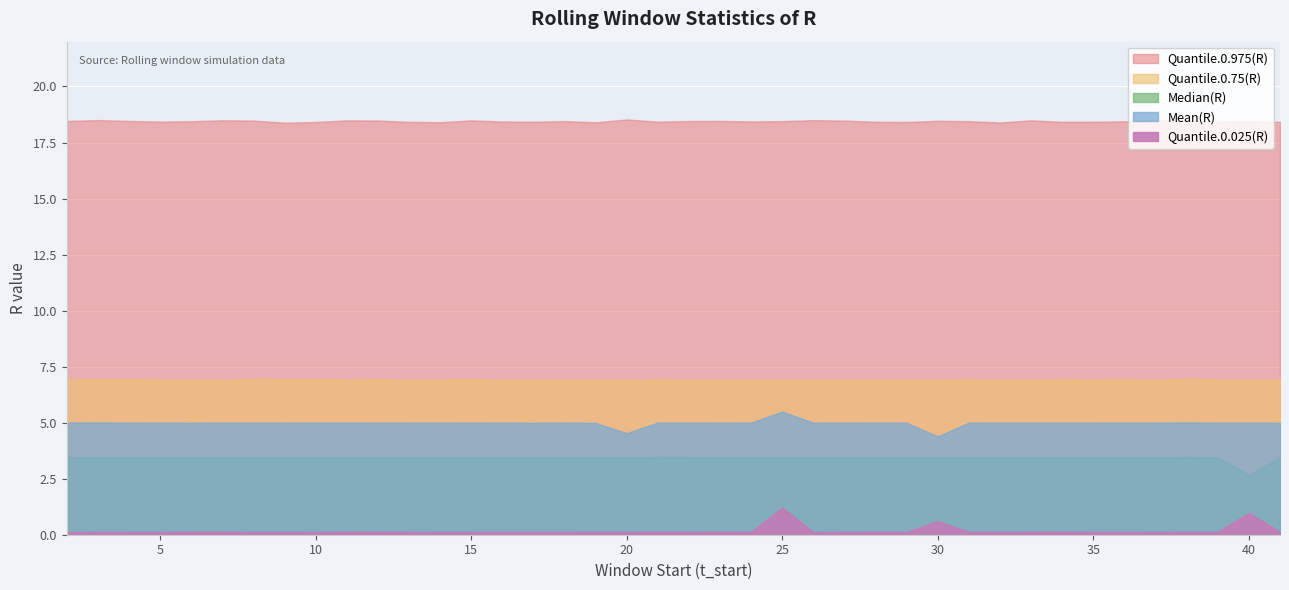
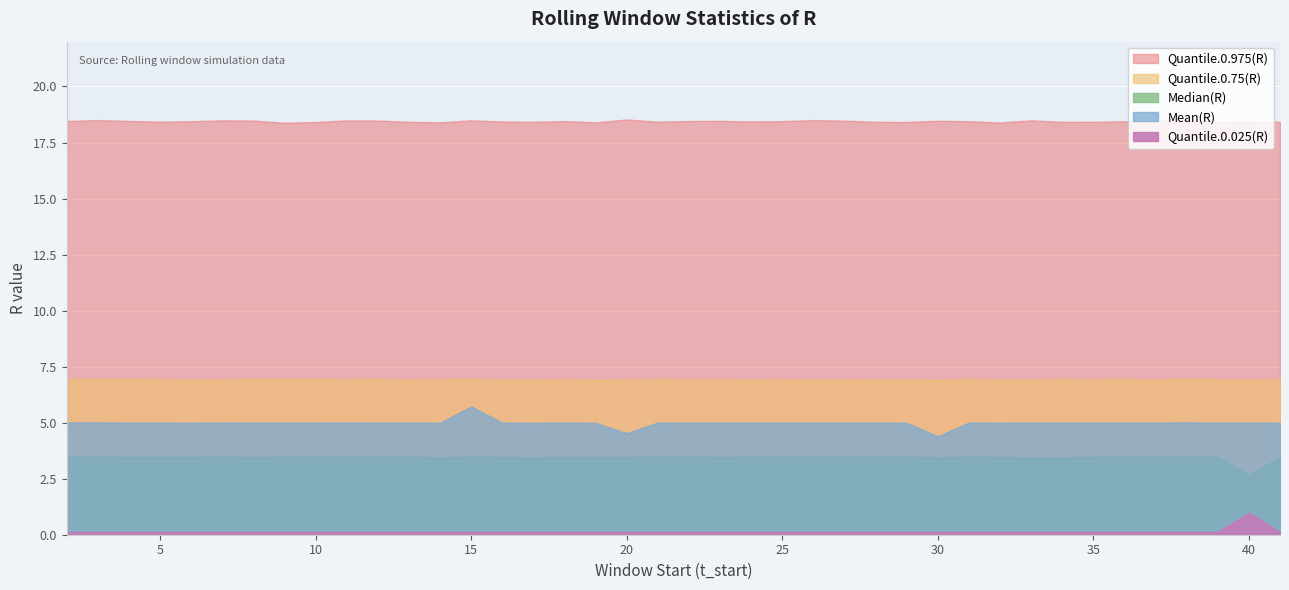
Mean(R), 15: 5.0 -> 5.7
Mean(R), 25: 5.5 -> 5.0
Quantile.0.025(R), 25: 1.2 -> 0.1
Quantile.0.025(R), 30: 0.6 -> 0.1
